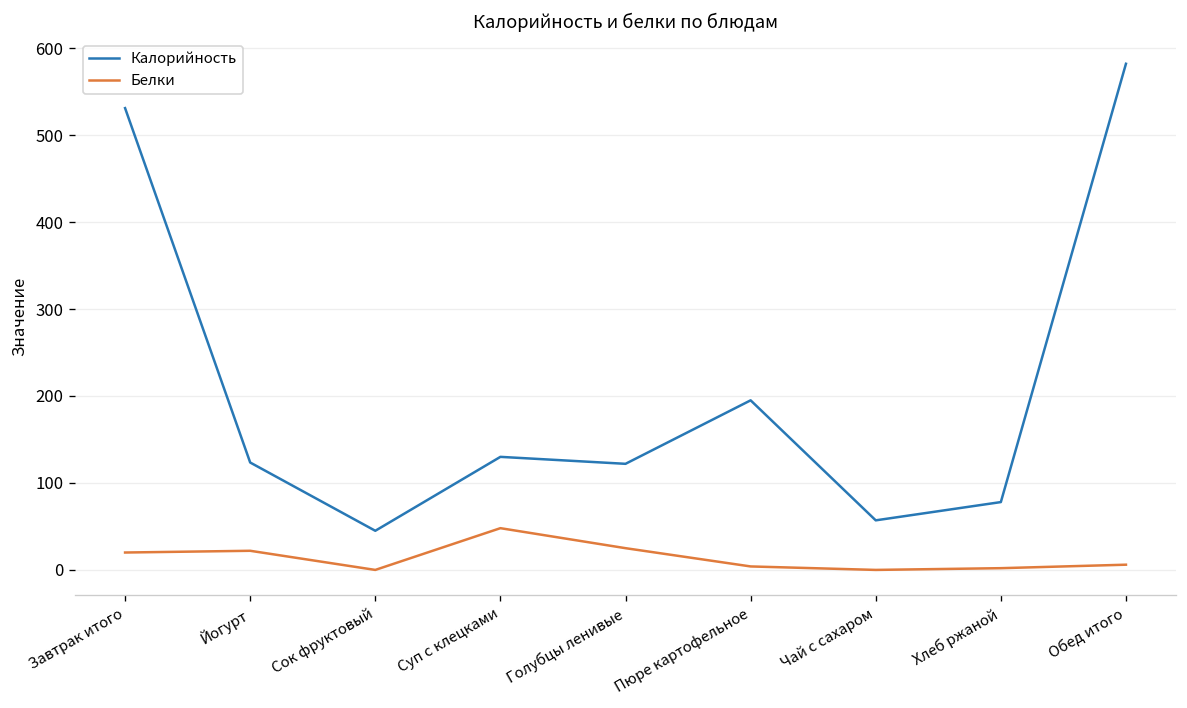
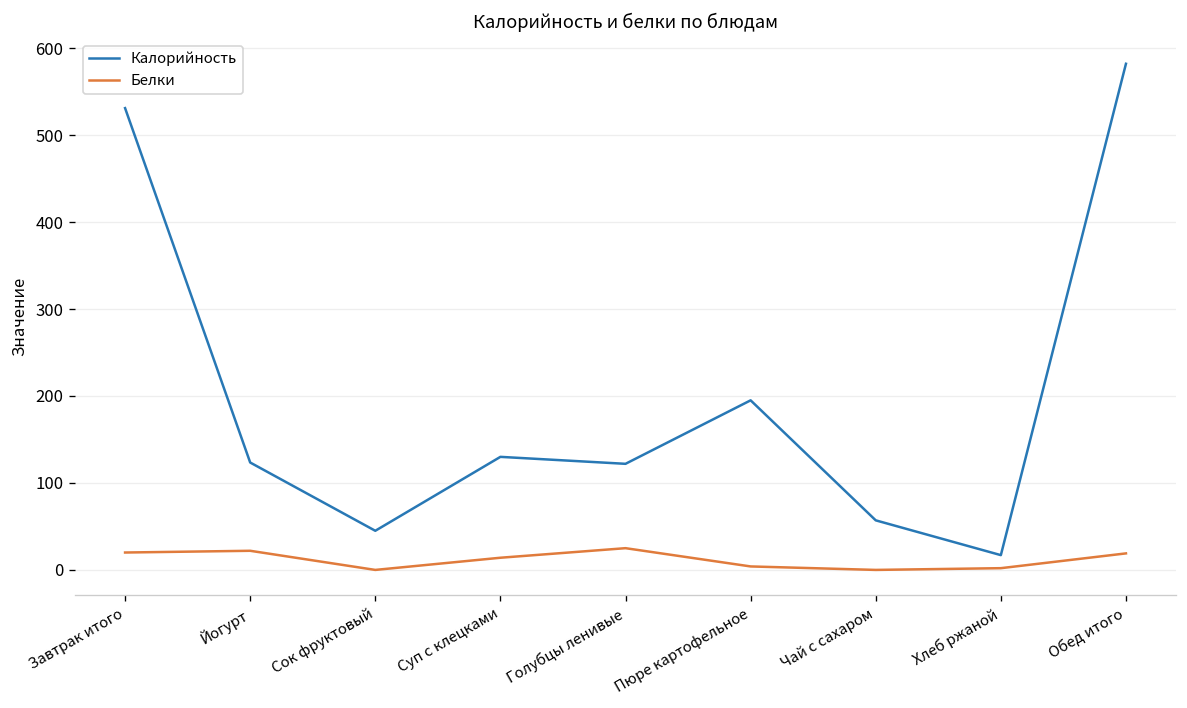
Белки, Суп с клецками: 50 -> 10
Калорийность, Хлеб ржаной: 80 -> 20
Белки, Обед итого: 10 -> 20
